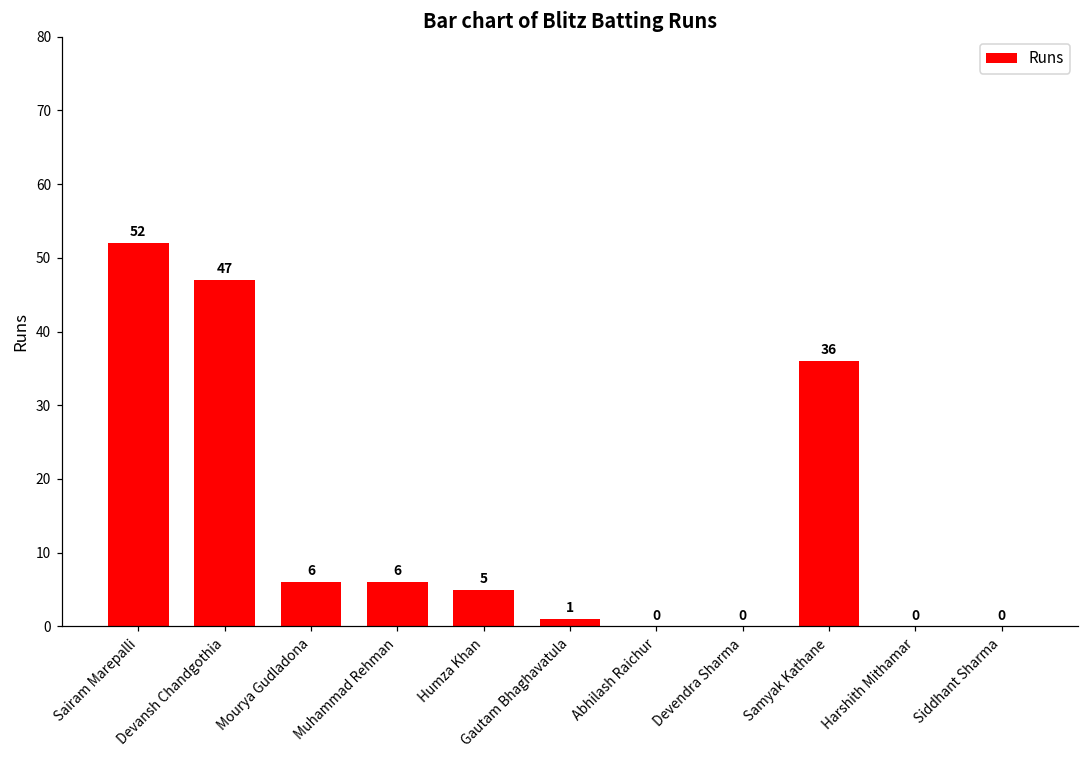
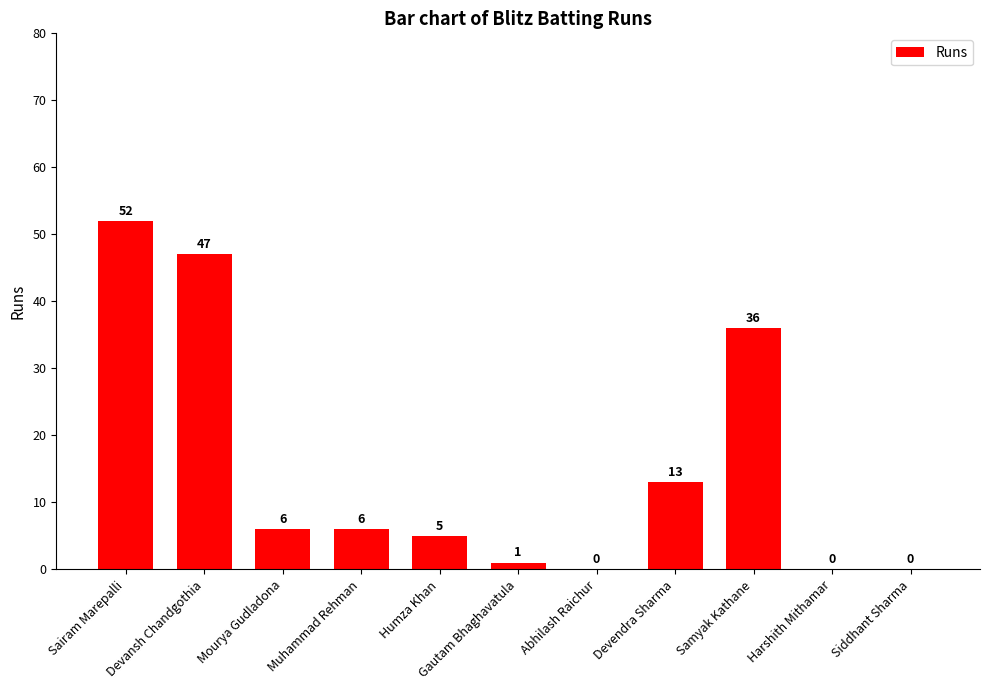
Devendra Sharma: 0 -> 13
